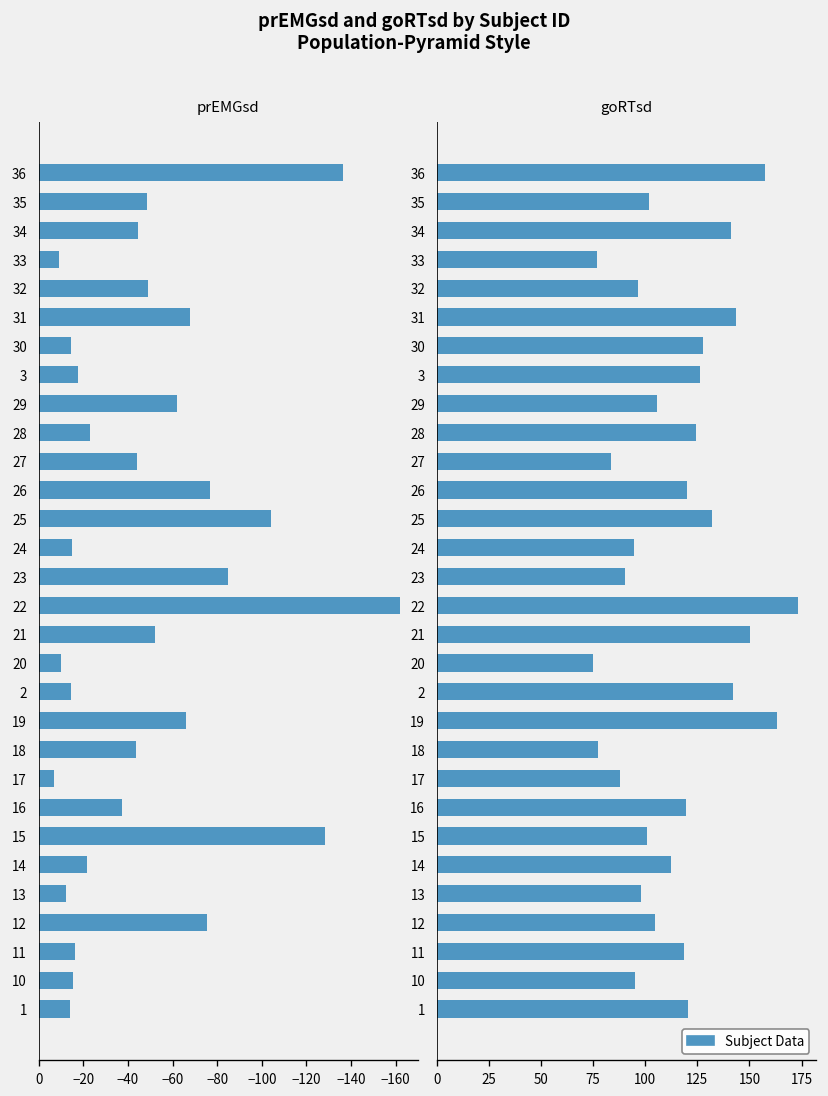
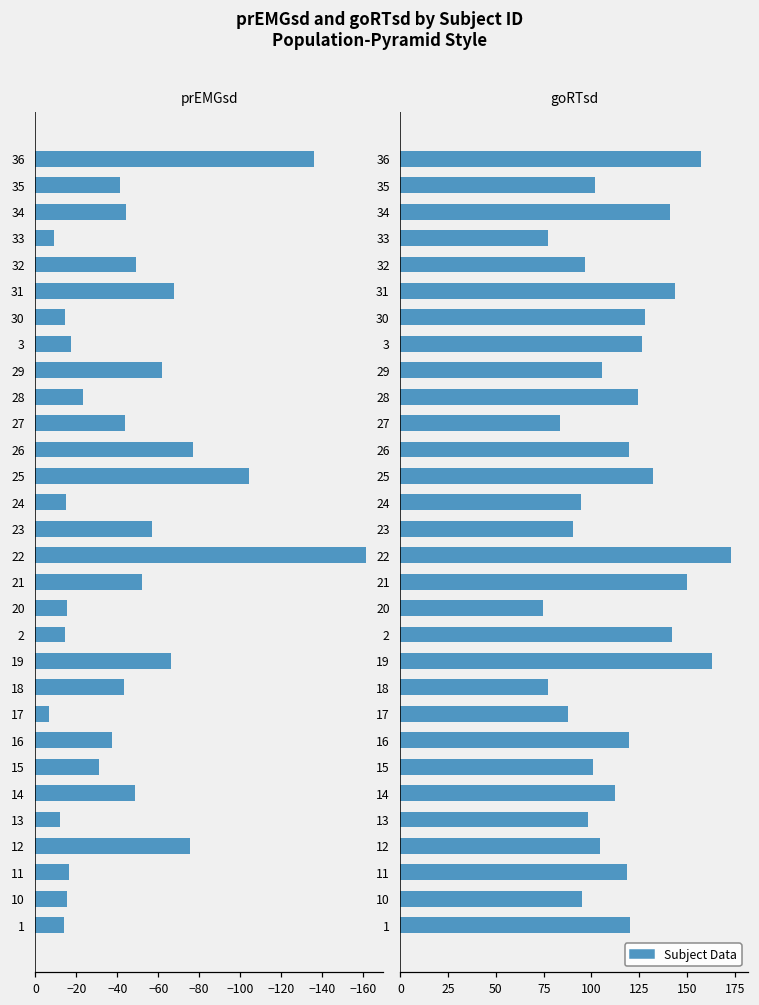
prEMGsd, 35: -48 -> -41
prEMGsd, 23: -85 -> -57
prEMGsd, 20: -10 -> -16
prEMGsd, 15: -129 -> -31
prEMGsd, 14: -22 -> -49
